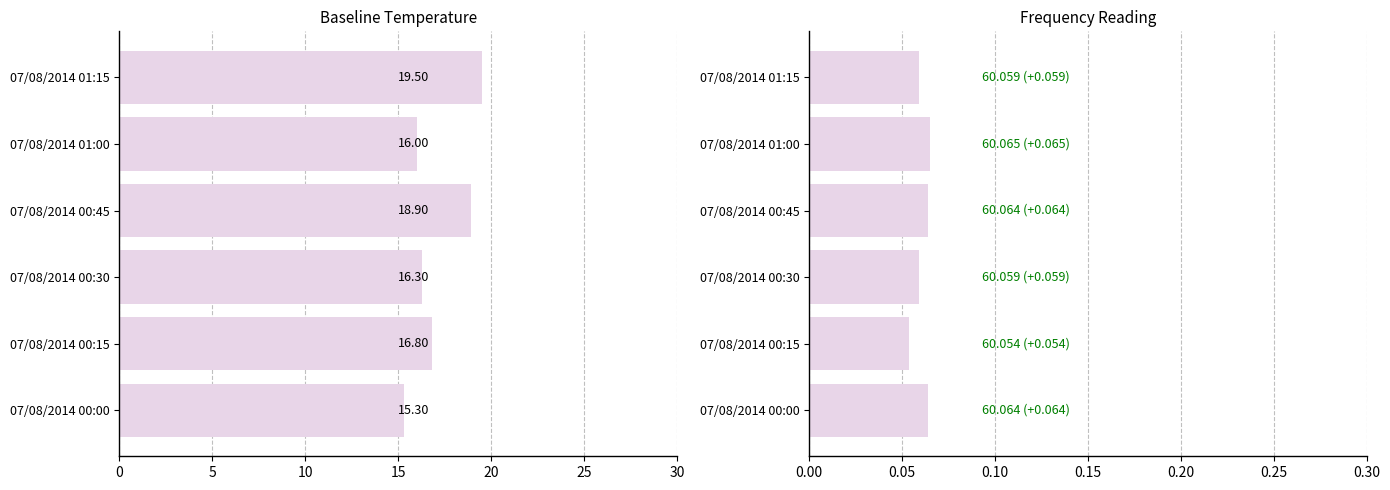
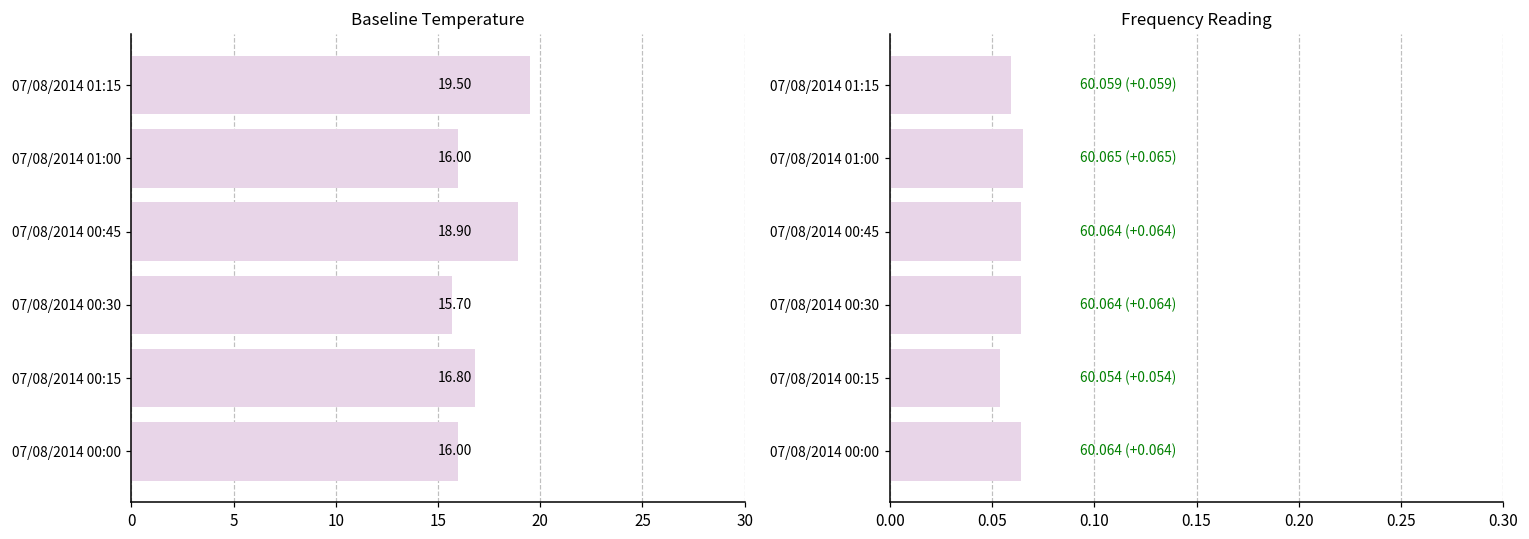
Baseline Temperature, 07/08/2014 00:30: 16.30 -> 15.70
Baseline Temperature, 07/08/2014 00:00: 15.30 -> 16.00
Frequency Reading, 07/08/2014 00:30: 60.059 (+0.059) -> 60.064 (+0.064)
